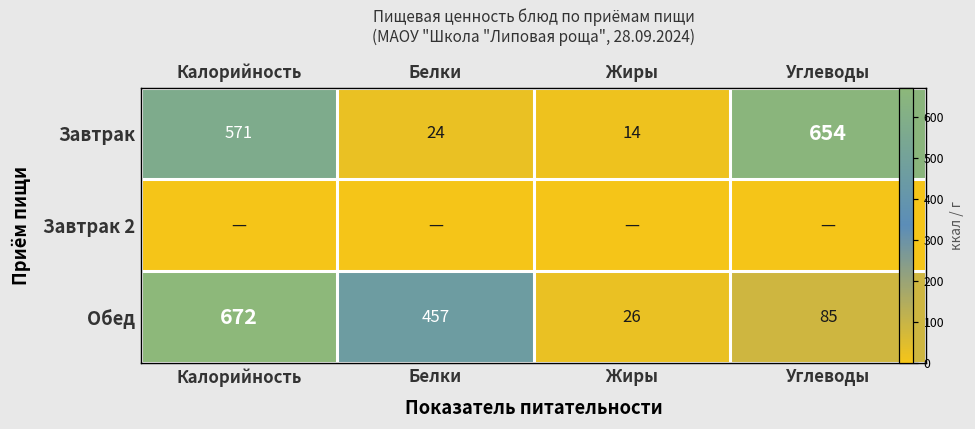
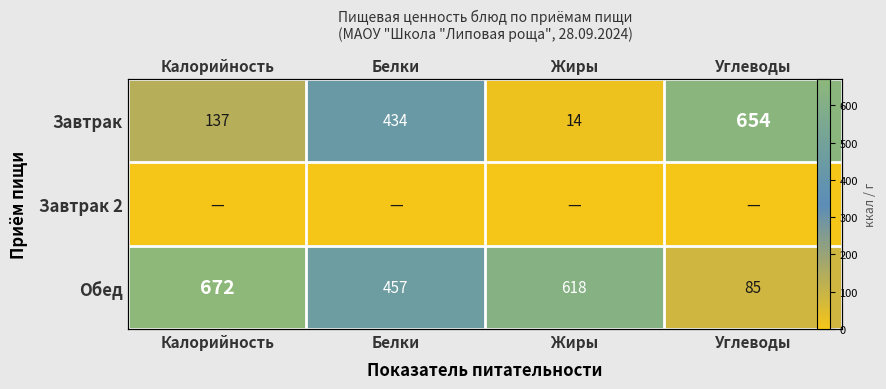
Завтрак, Калорийность: 571 -> 137
Завтрак, Белки: 24 -> 434
Обед, Жиры: 26 -> 618
